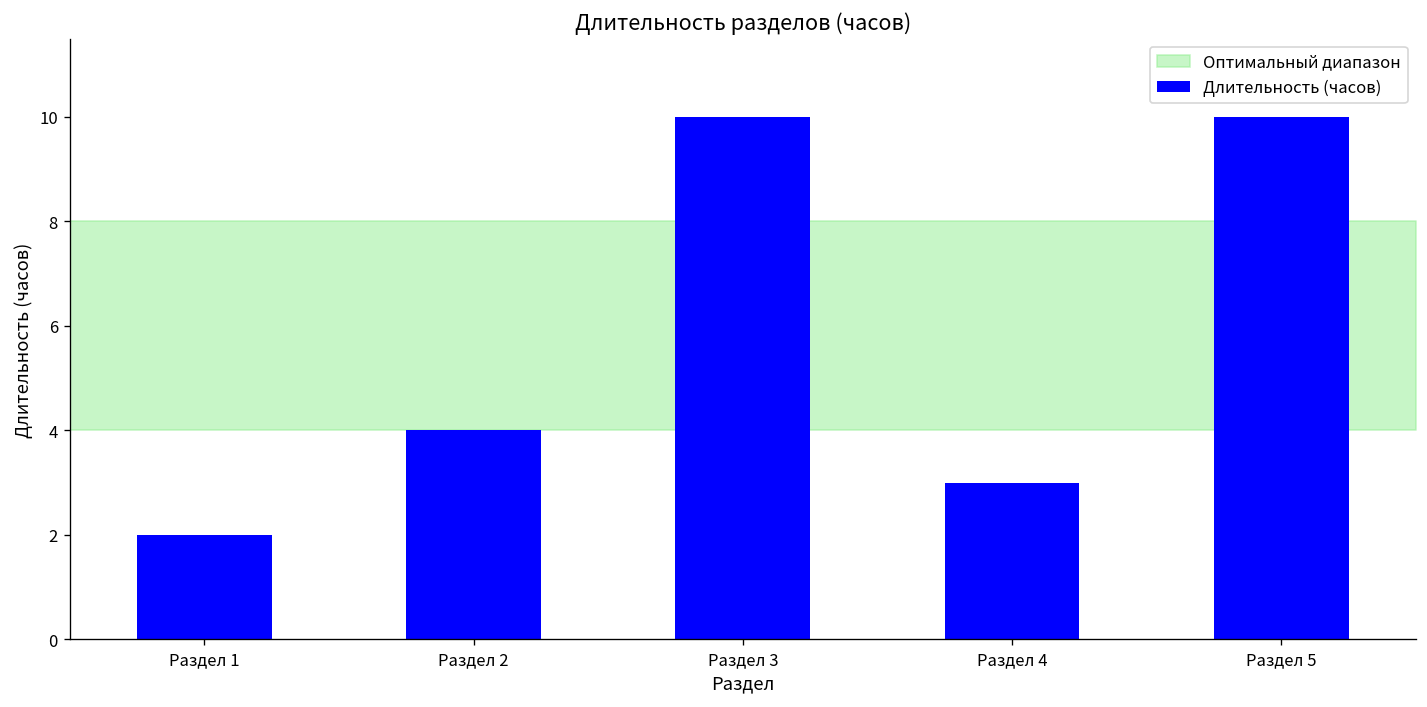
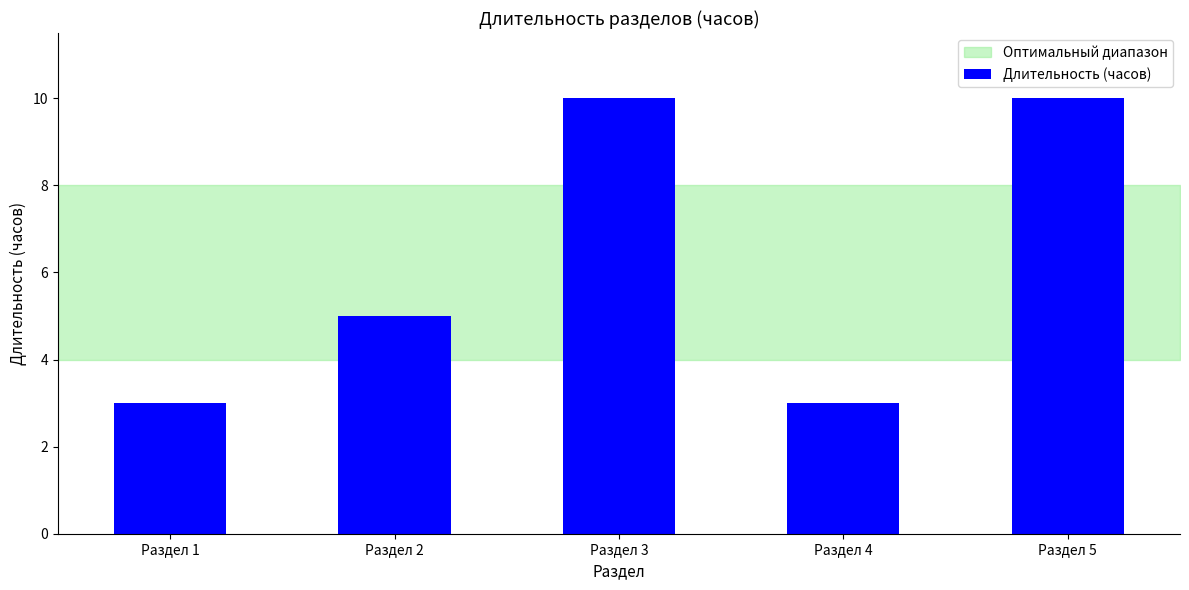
Длительность (часов), Раздел 1: 2 -> 3
Длительность (часов), Раздел 2: 4 -> 5
